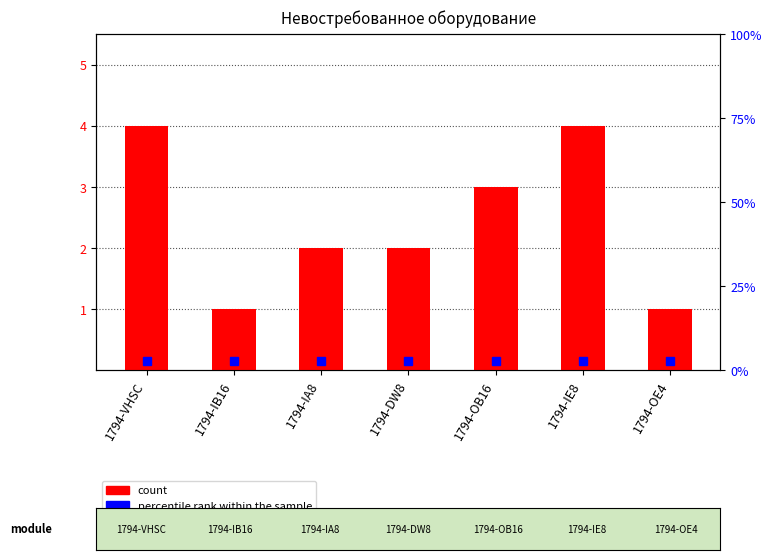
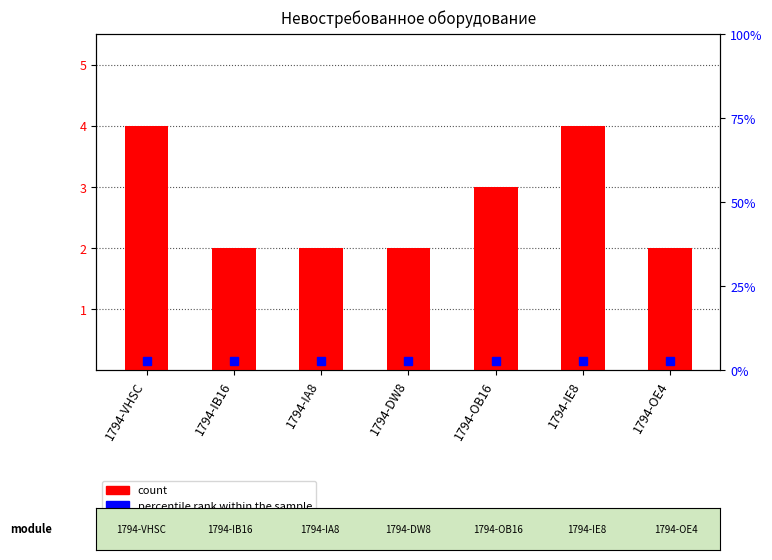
count, 1794-IB16: 1 -> 2
count, 1794-OE4: 1 -> 2
